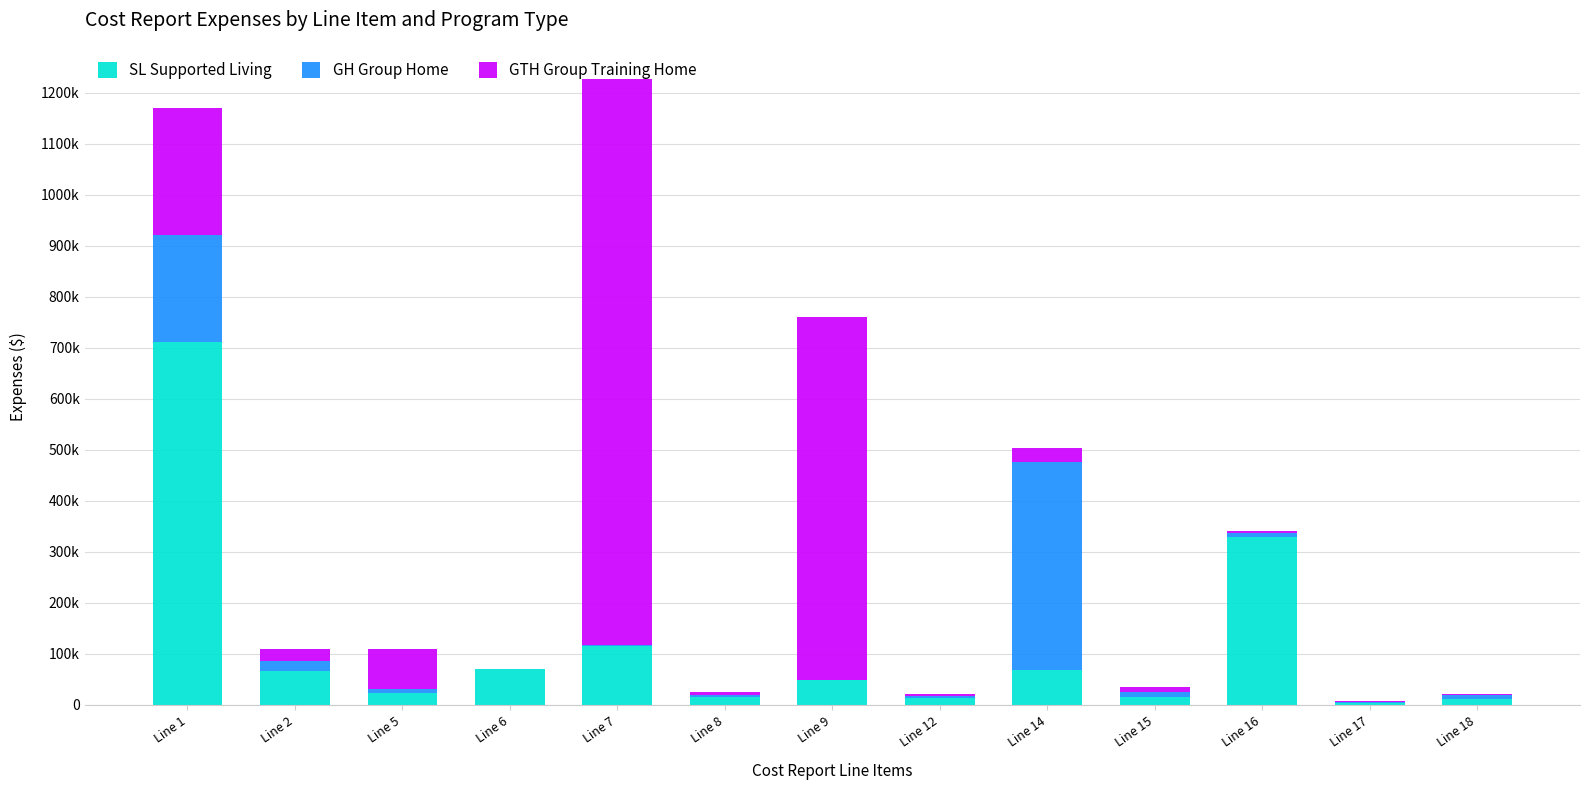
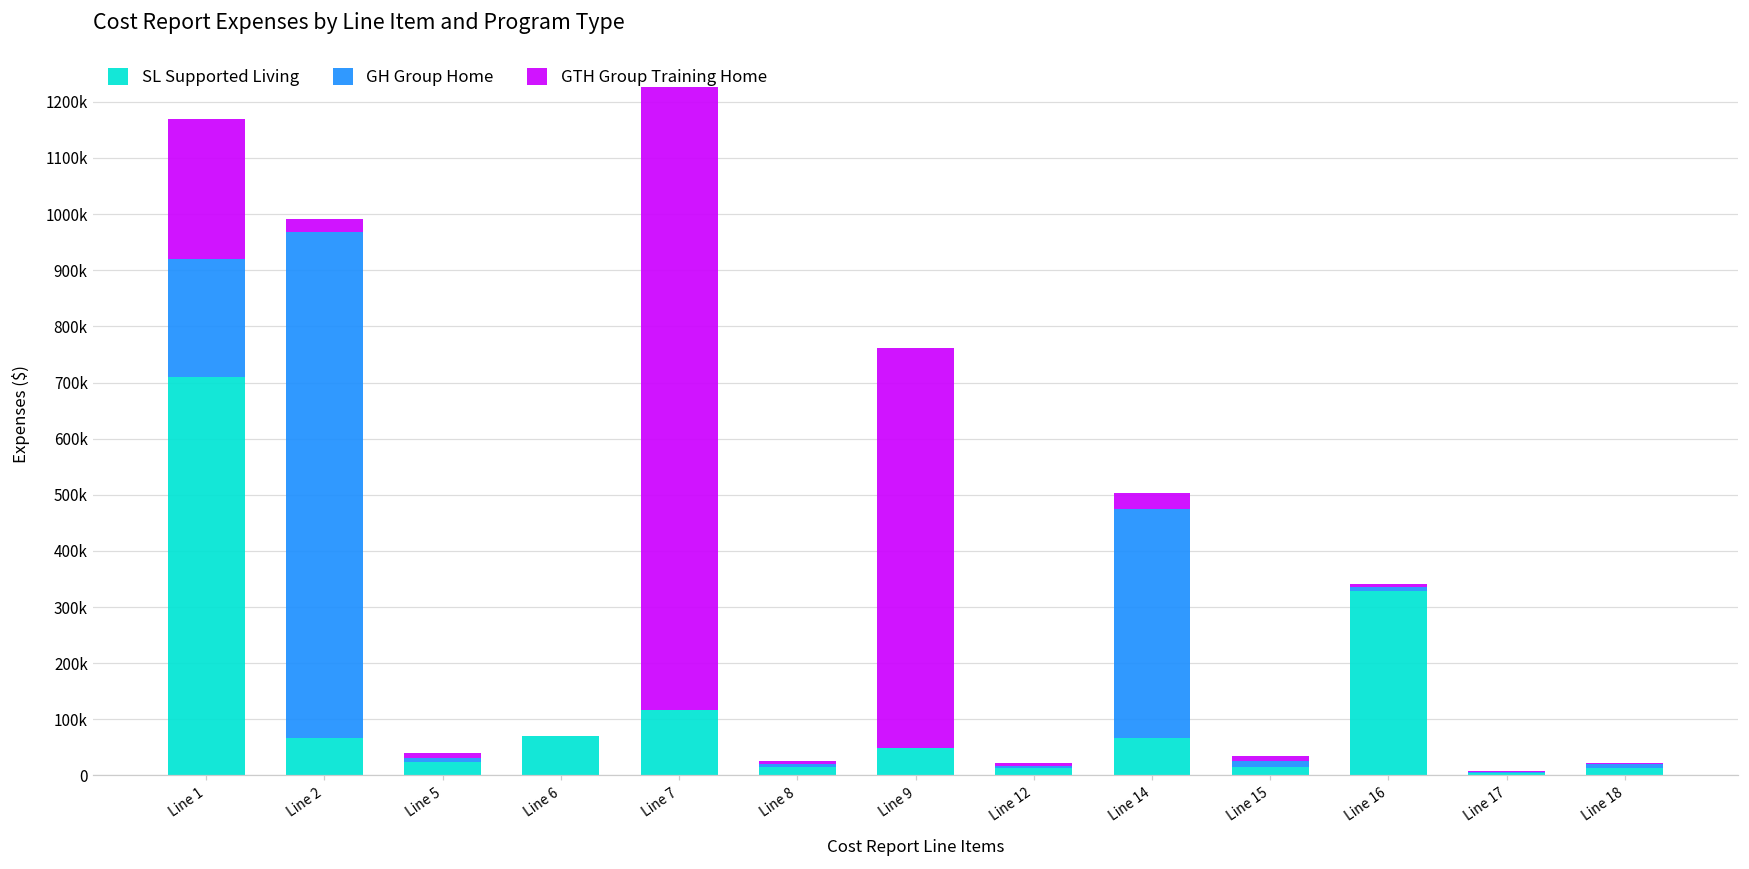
GH Group Home, Line 2: 20000 -> 900000
GTH Group Training Home, Line 5: 80000 -> 10000
